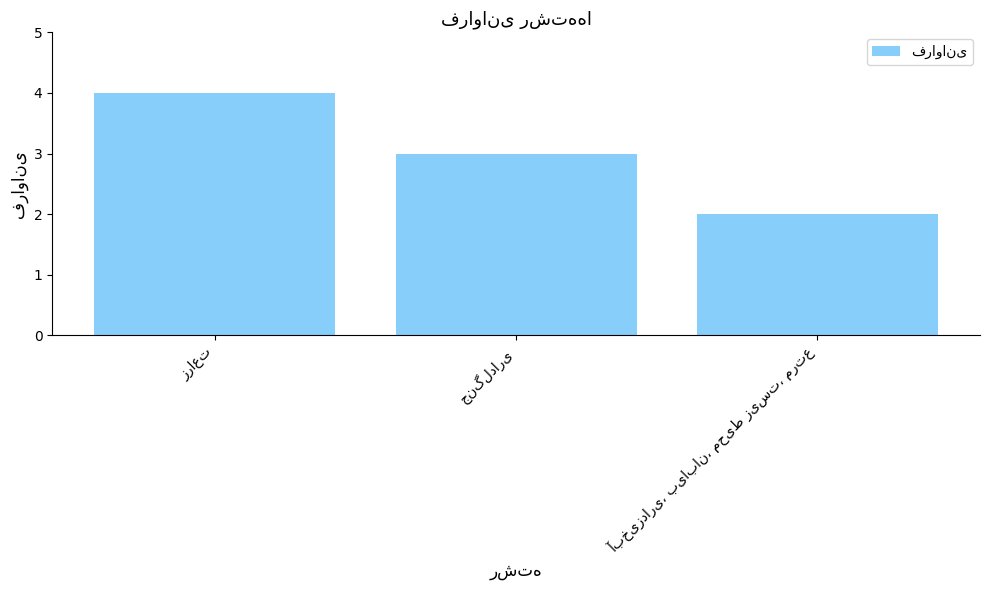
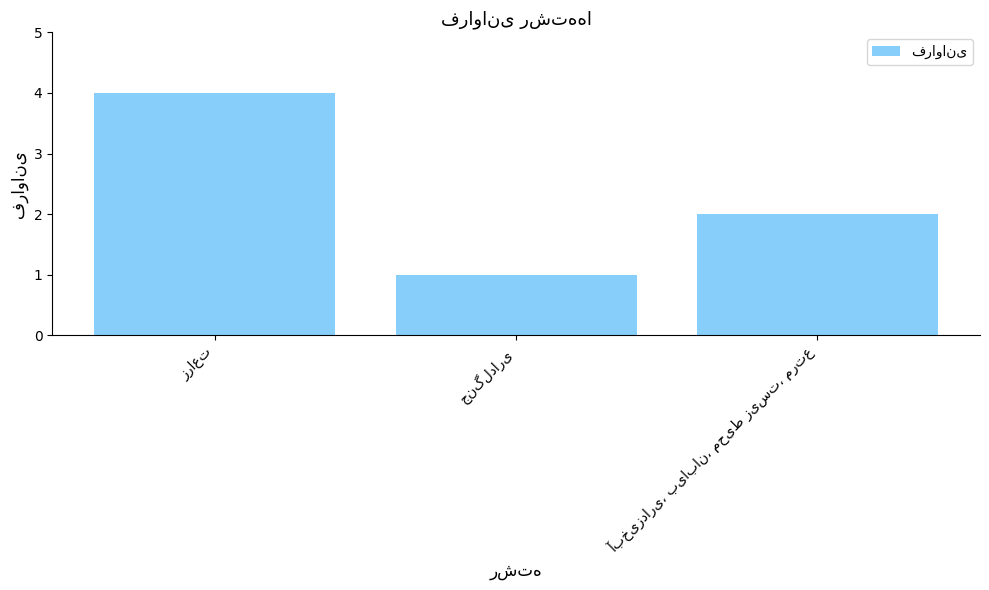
جنگلداری: 3 -> 1
